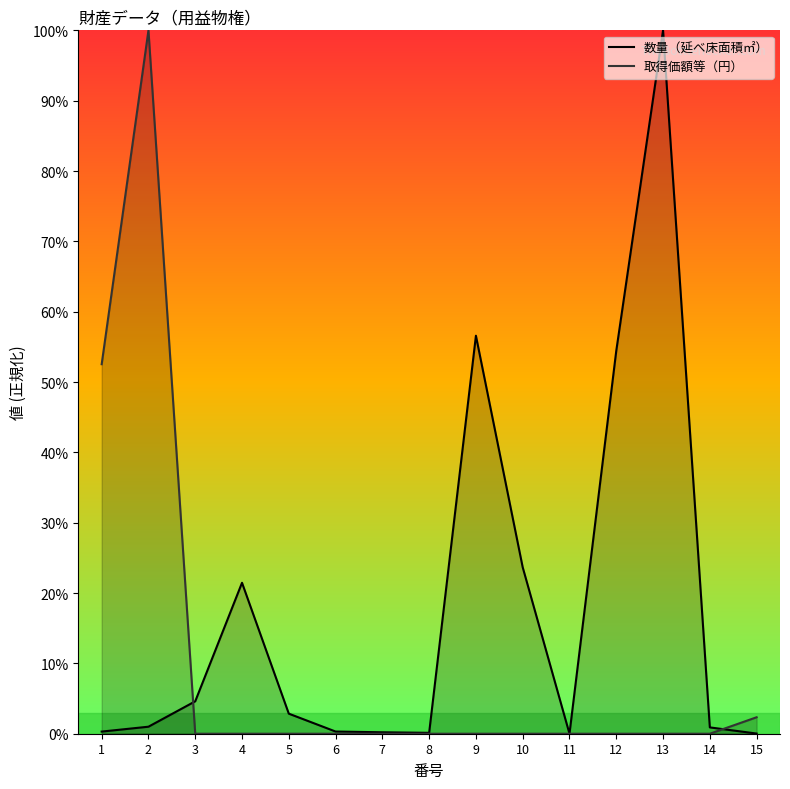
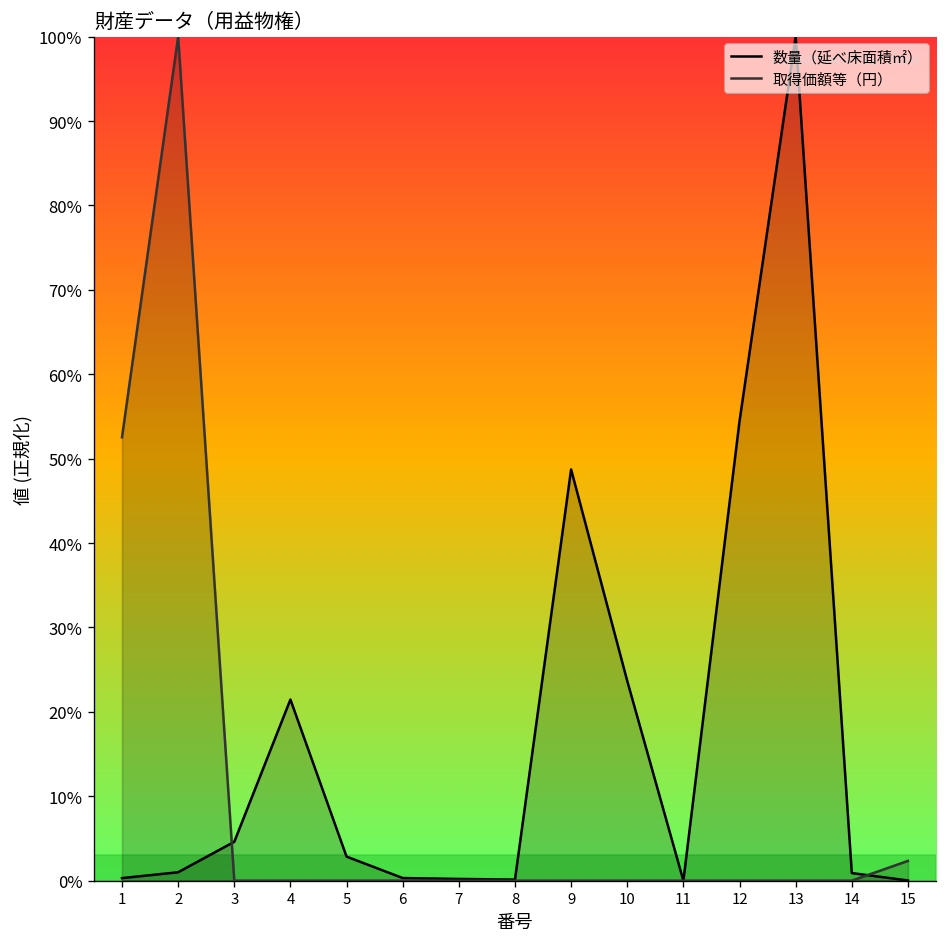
数量（延べ床面積㎡）, 9: 57% -> 49%
